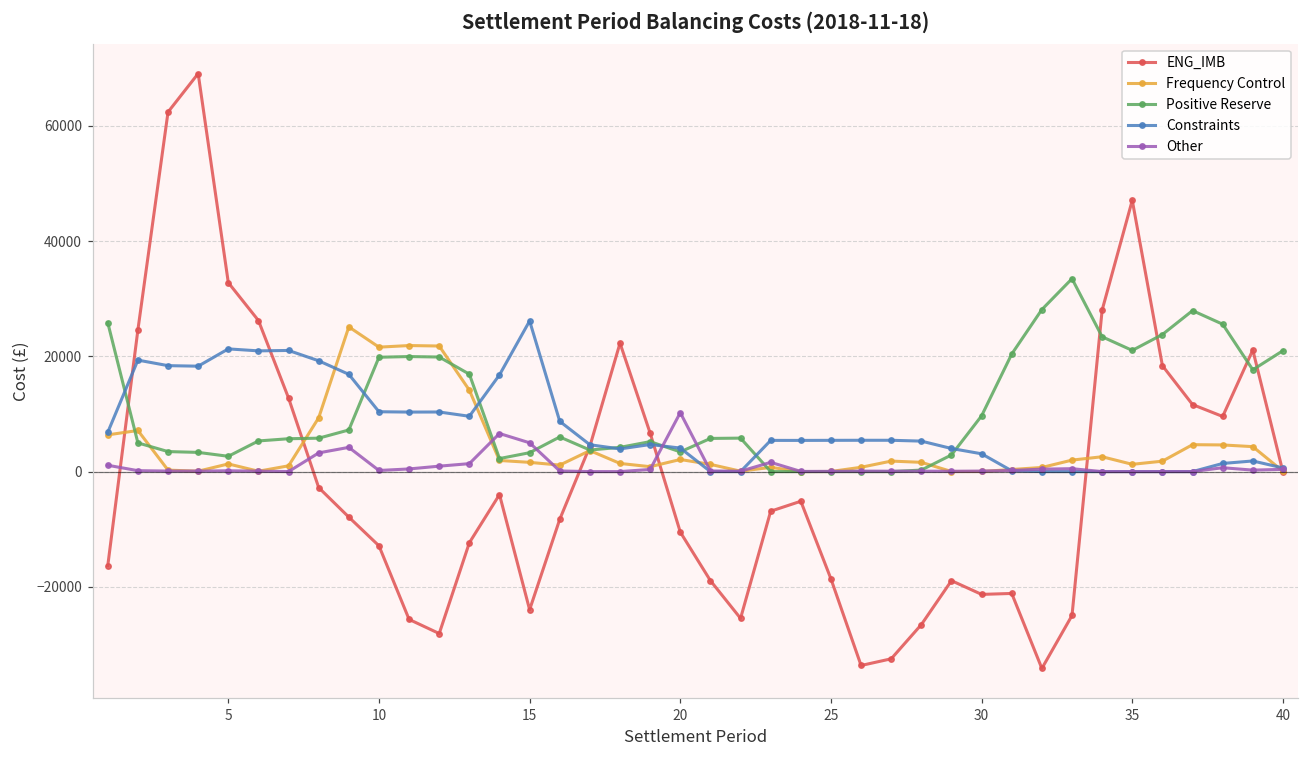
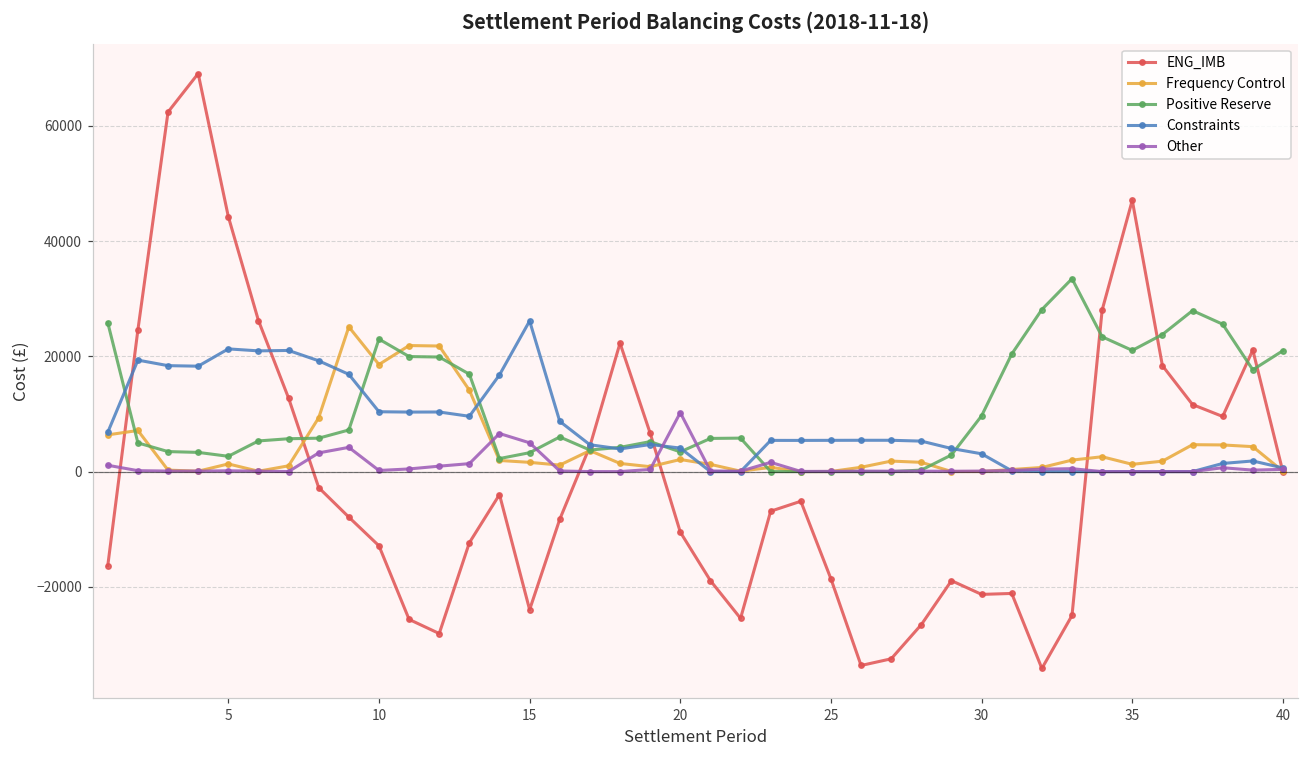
ENG_IMB, 5: 33000 -> 44000
Frequency Control, 10: 22000 -> 19000
Positive Reserve, 10: 20000 -> 23000
